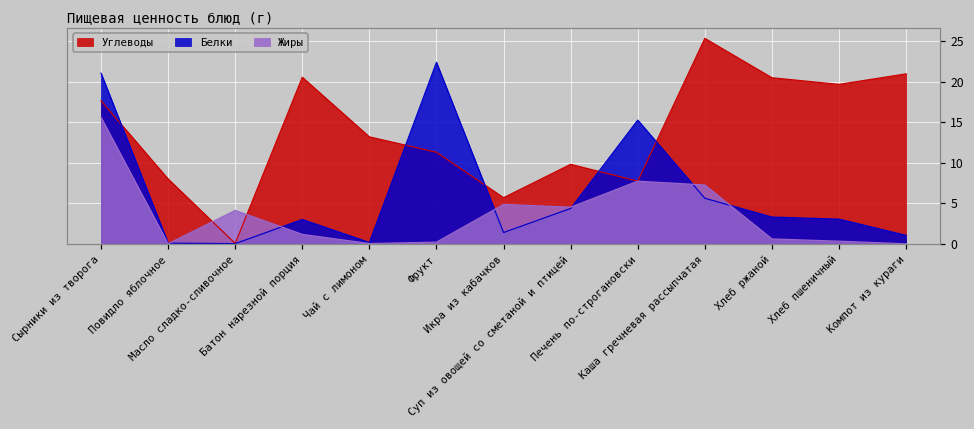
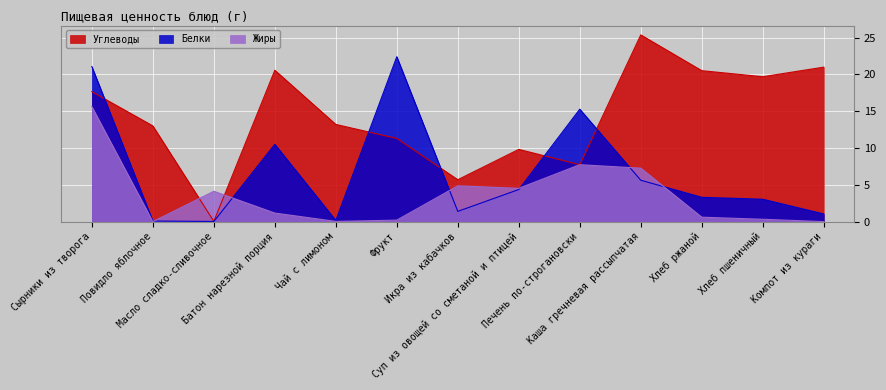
Углеводы, Повидло яблочное: 8 -> 13
Белки, Батон нарезной порция: 3 -> 11
